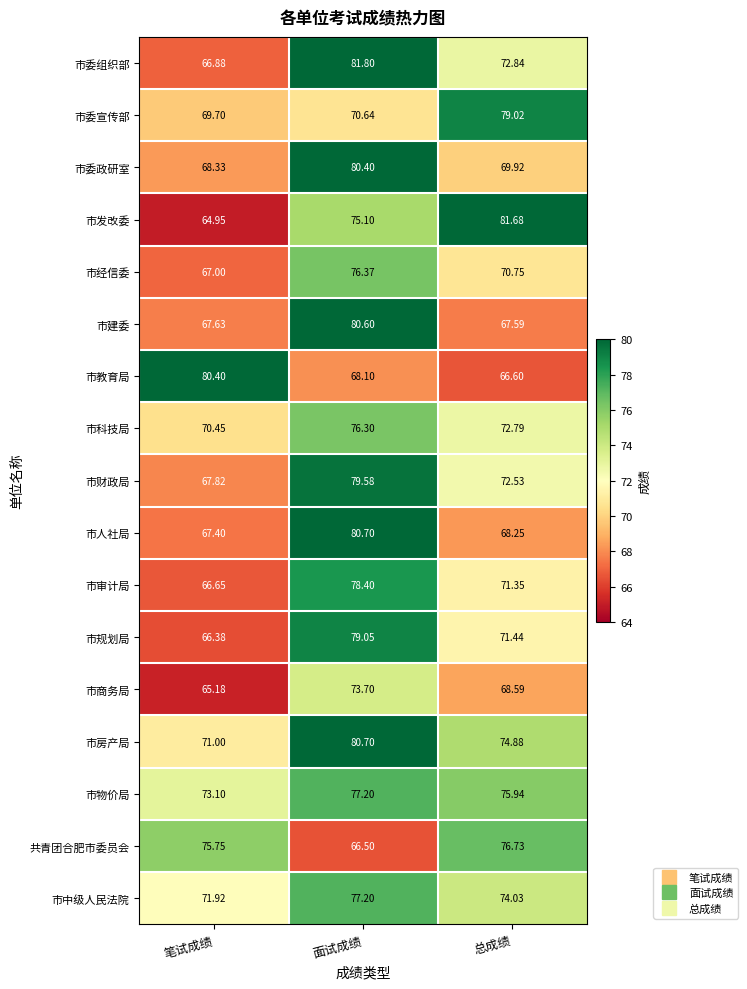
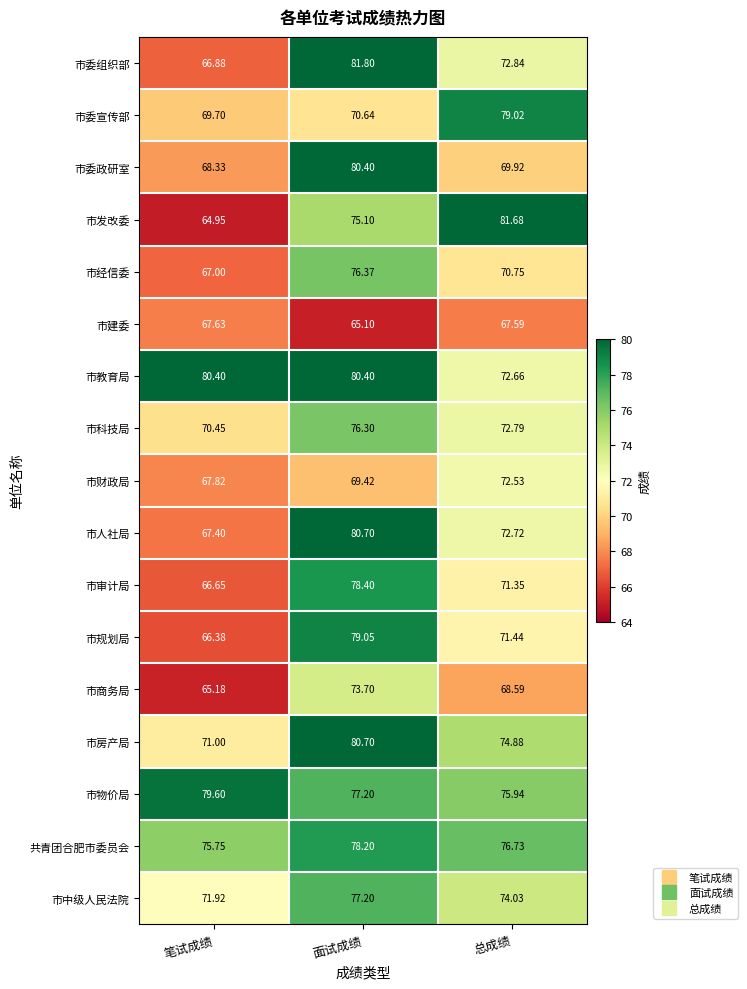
市建委, 面试成绩: 80.60 -> 65.10
市教育局, 面试成绩: 68.10 -> 80.40
市教育局, 总成绩: 66.60 -> 72.66
市财政局, 面试成绩: 79.58 -> 69.42
市人社局, 总成绩: 68.25 -> 72.72
市物价局, 笔试成绩: 73.10 -> 79.60
共青团合肥市委员会, 面试成绩: 66.50 -> 78.20
